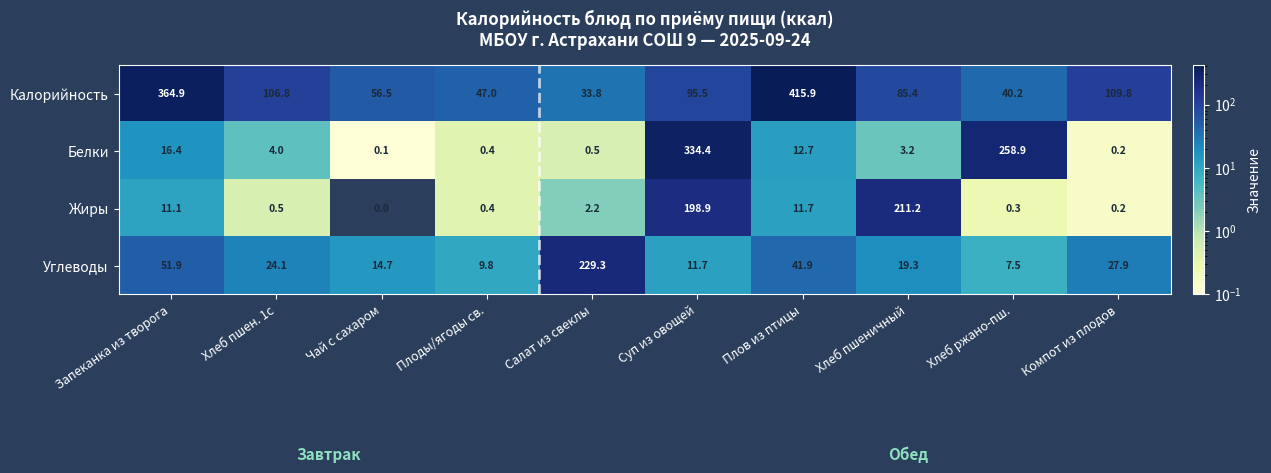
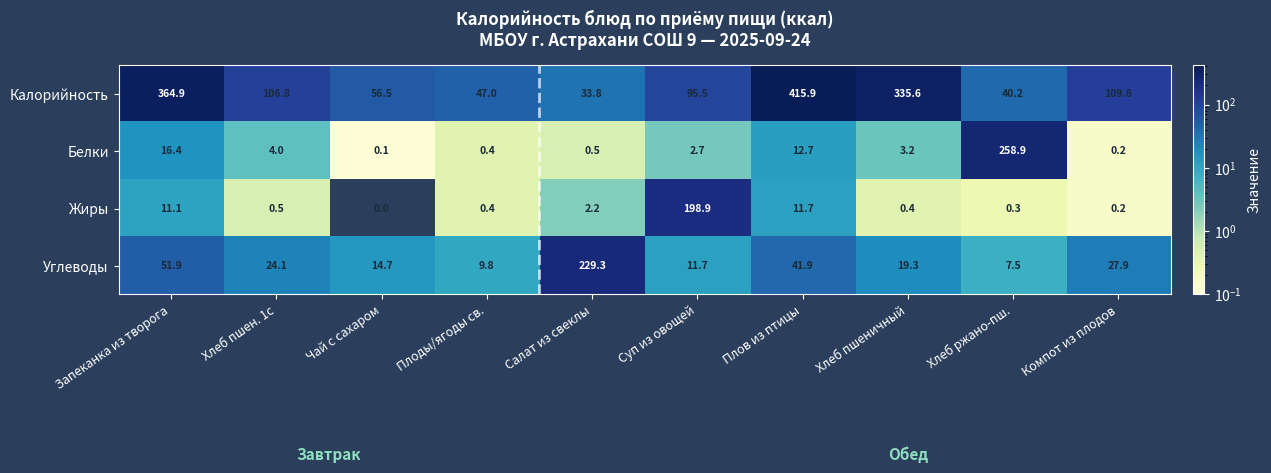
Калорийность, Хлеб пшеничный: 85.4 -> 335.6
Белки, Суп из овощей: 334.4 -> 2.7
Жиры, Хлеб пшеничный: 211.2 -> 0.4
